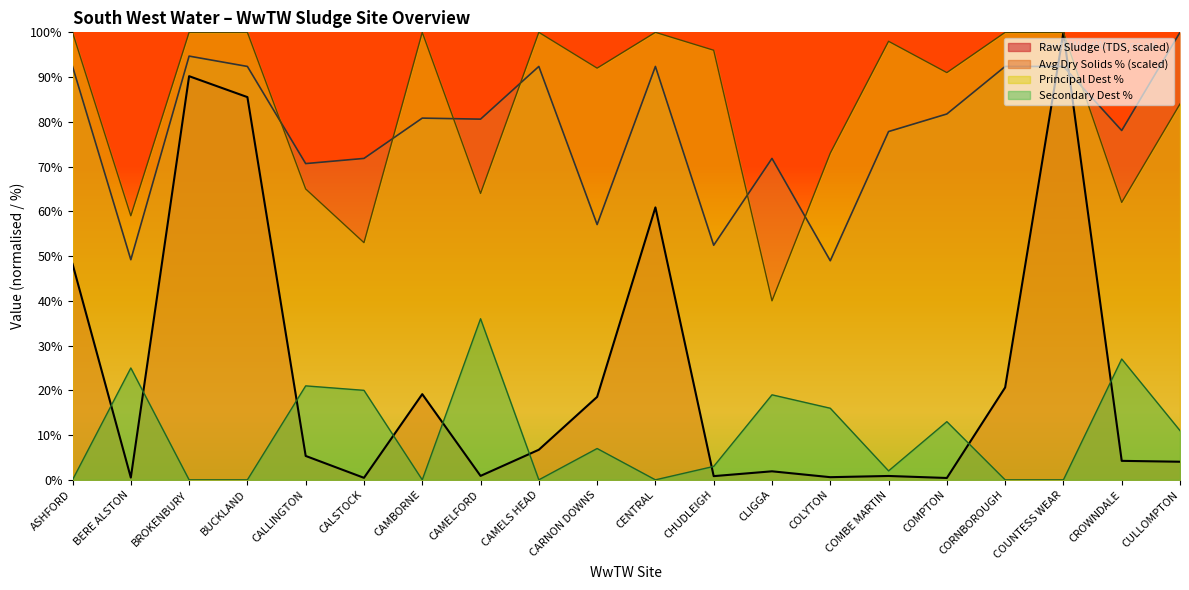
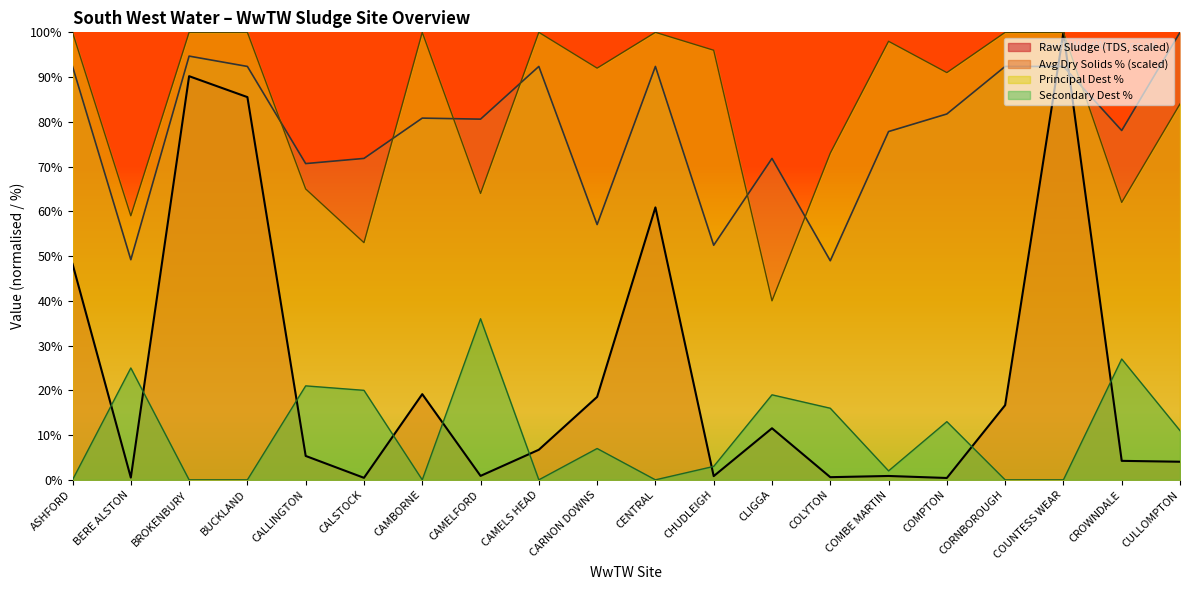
Raw Sludge (TDS, scaled), CLIGGA: 2% -> 12%
Raw Sludge (TDS, scaled), CORNBOROUGH: 21% -> 17%
